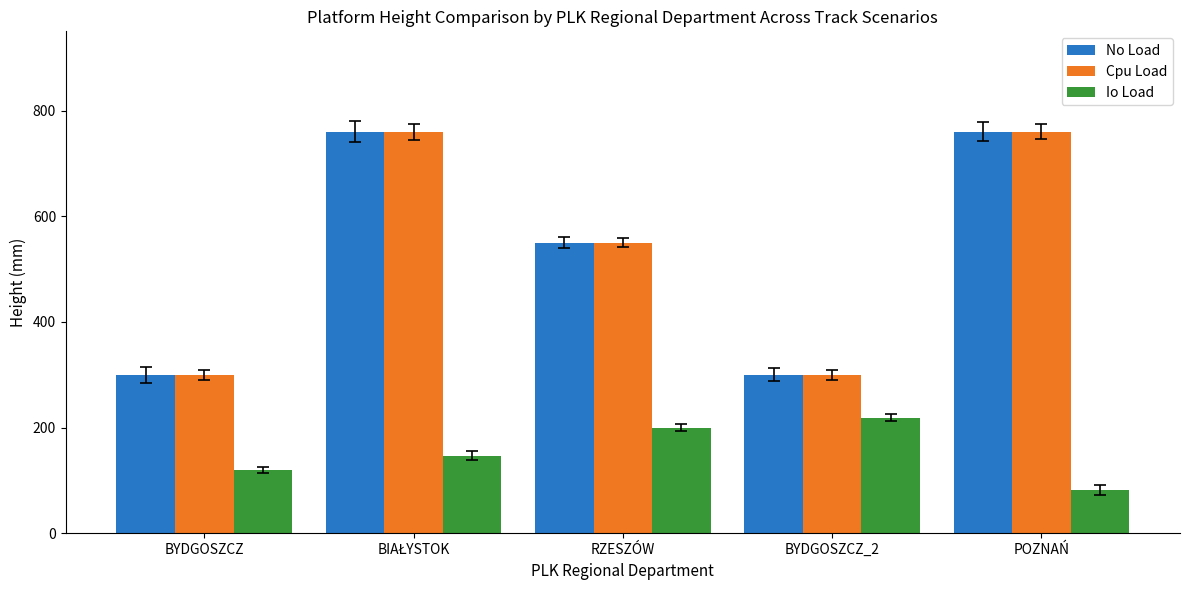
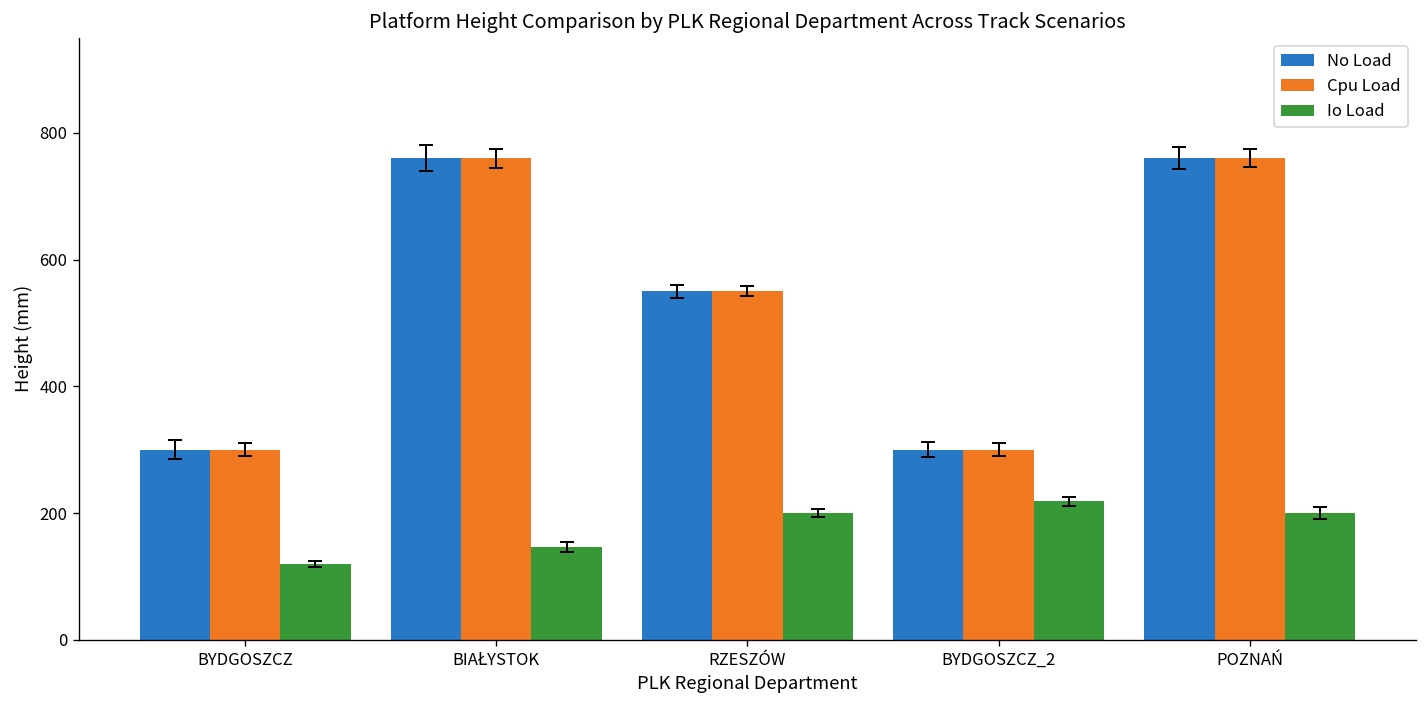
Io Load, POZNAŃ: 80 -> 200
